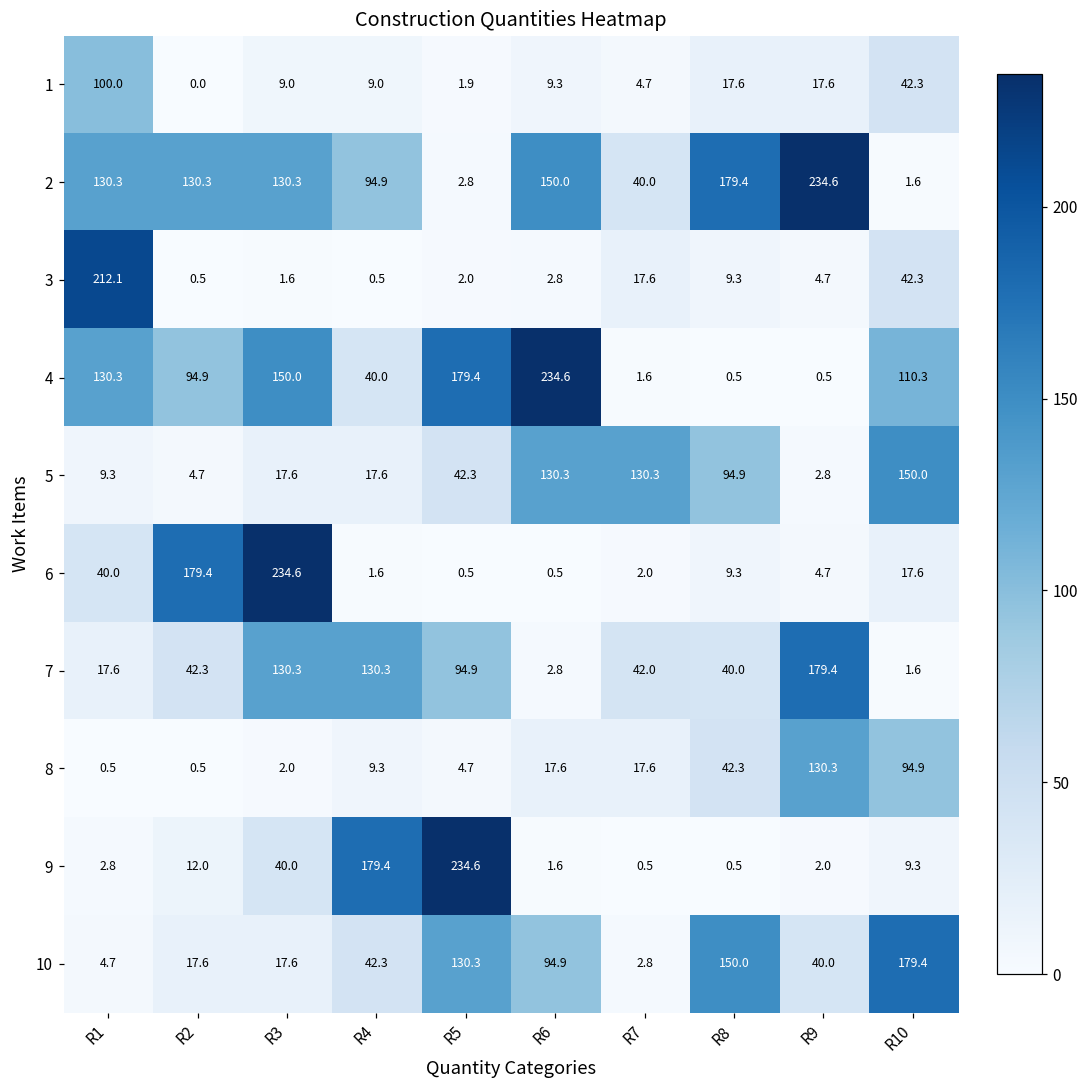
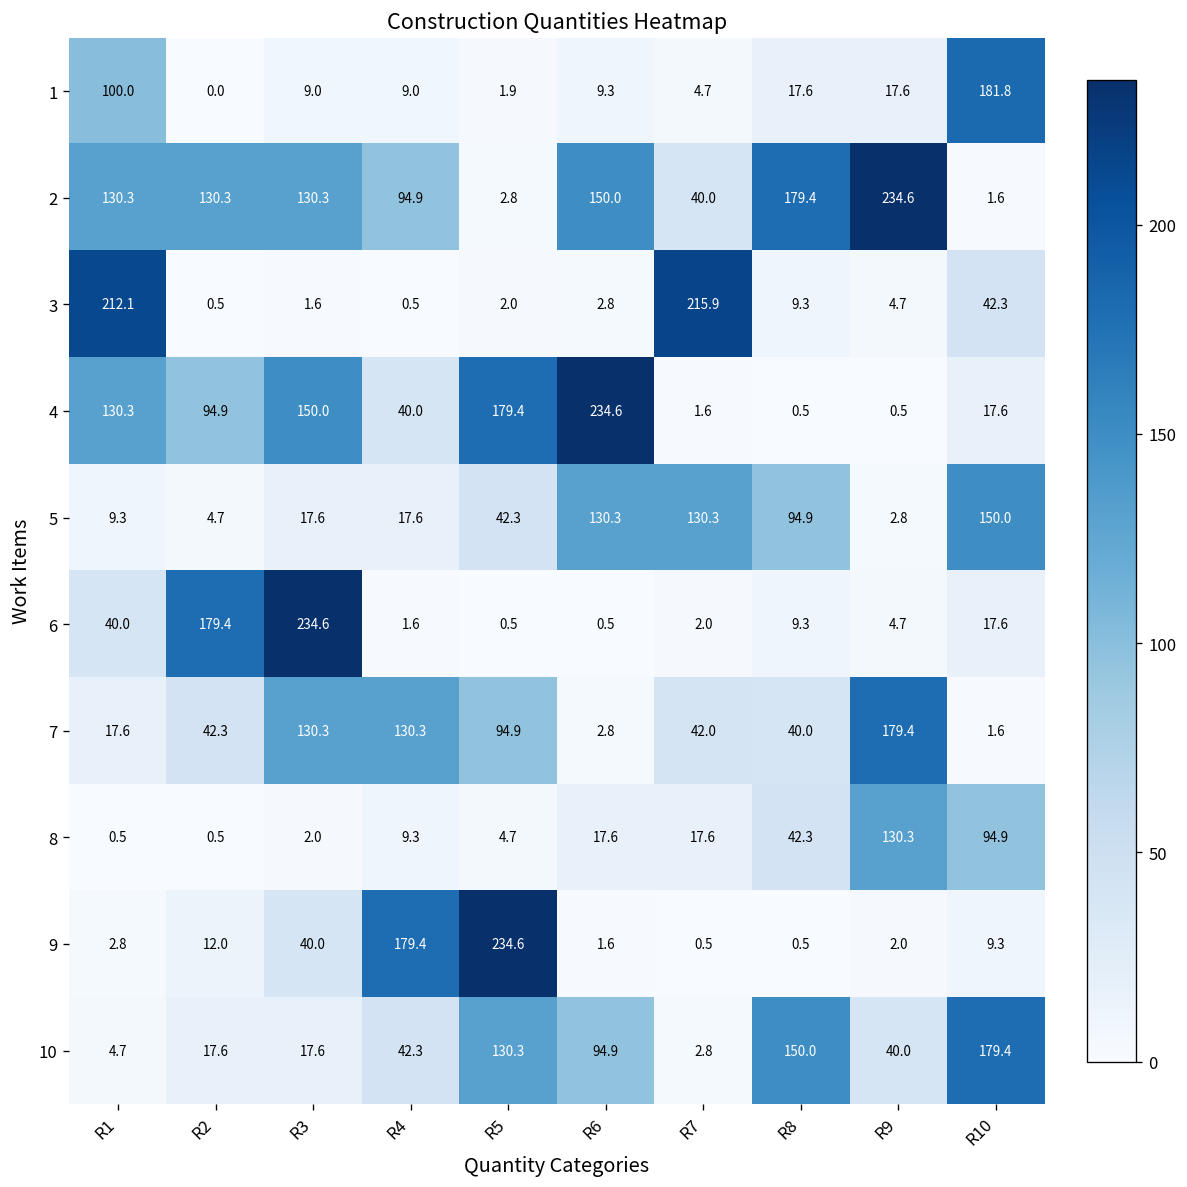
1, R10: 42.3 -> 181.8
3, R7: 17.6 -> 215.9
4, R10: 110.3 -> 17.6
